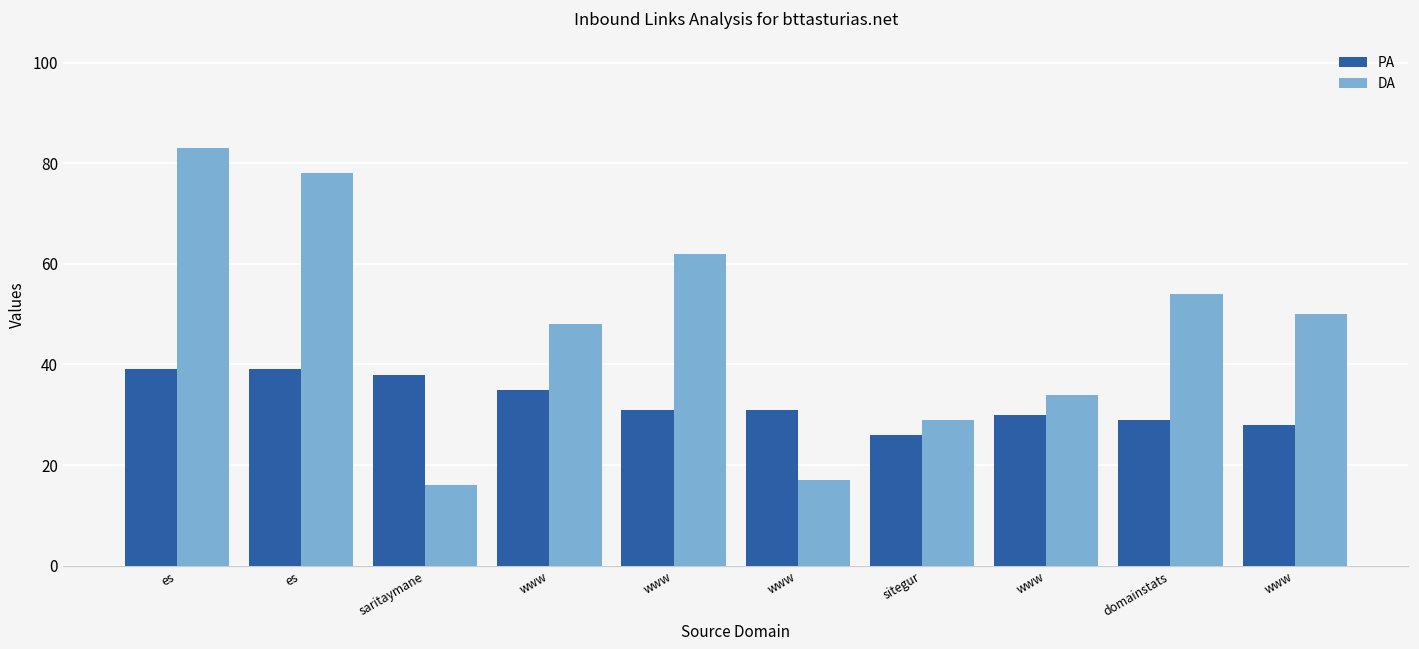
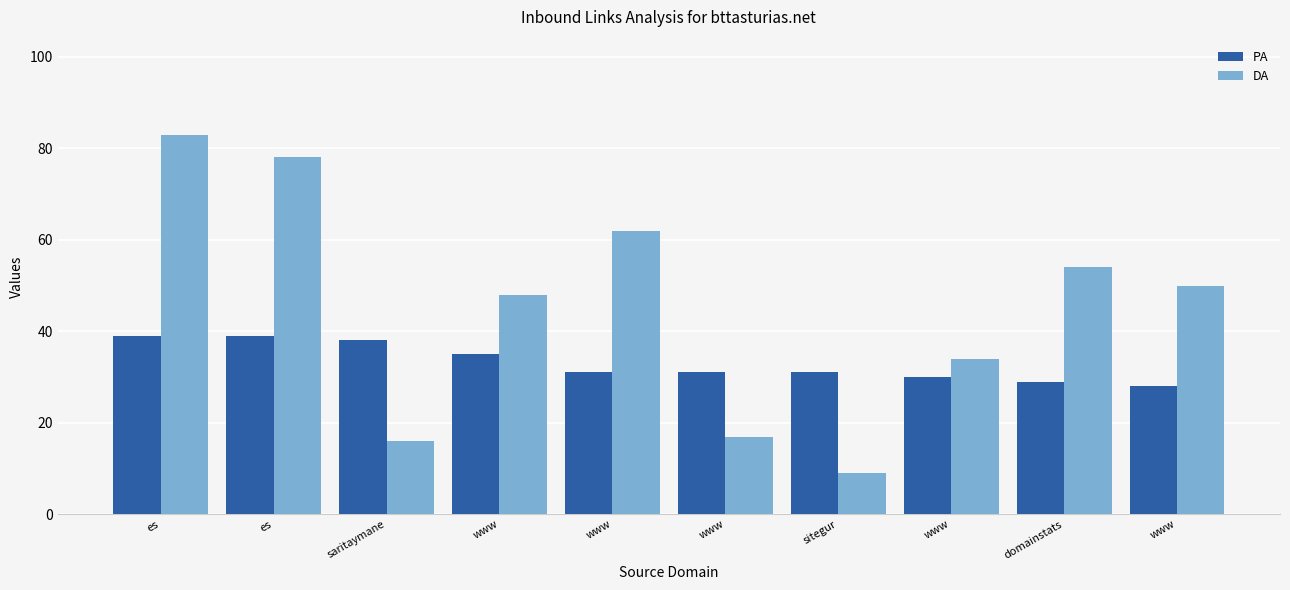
PA, sitegur: 26 -> 31
DA, sitegur: 29 -> 9
